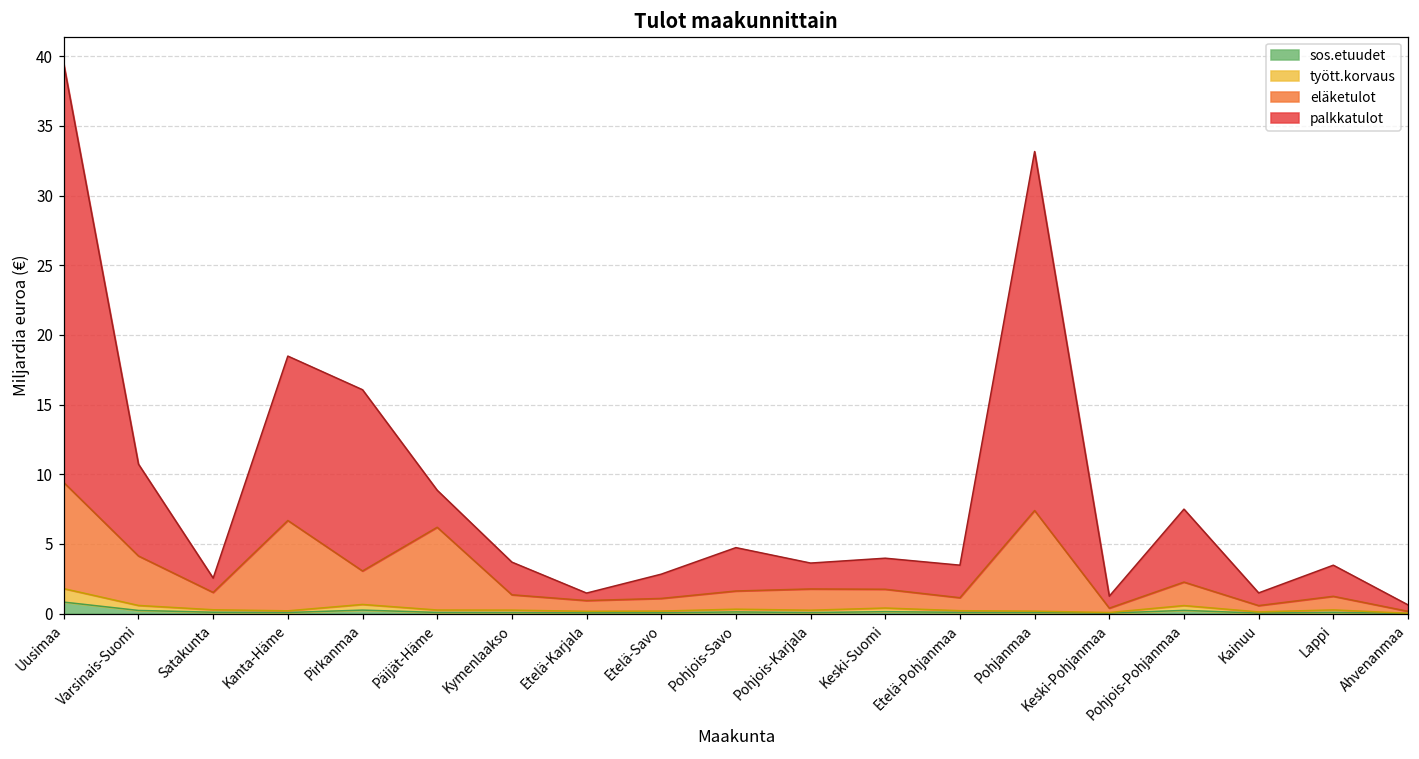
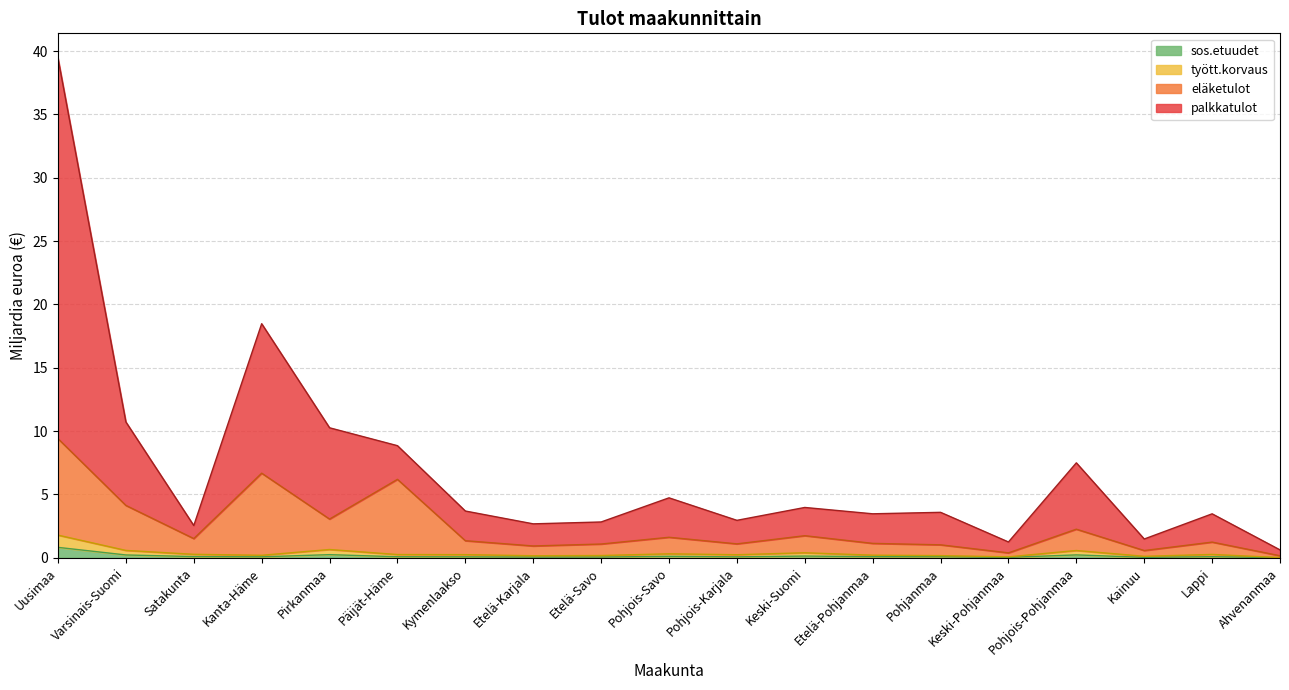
palkkatulot, Pirkanmaa: 13.0 -> 7.2
palkkatulot, Etelä-Karjala: 0.5 -> 1.7
eläketulot, Pohjois-Karjala: 1.5 -> 0.9
eläketulot, Pohjanmaa: 7.2 -> 0.9
palkkatulot, Pohjanmaa: 25.8 -> 2.6
